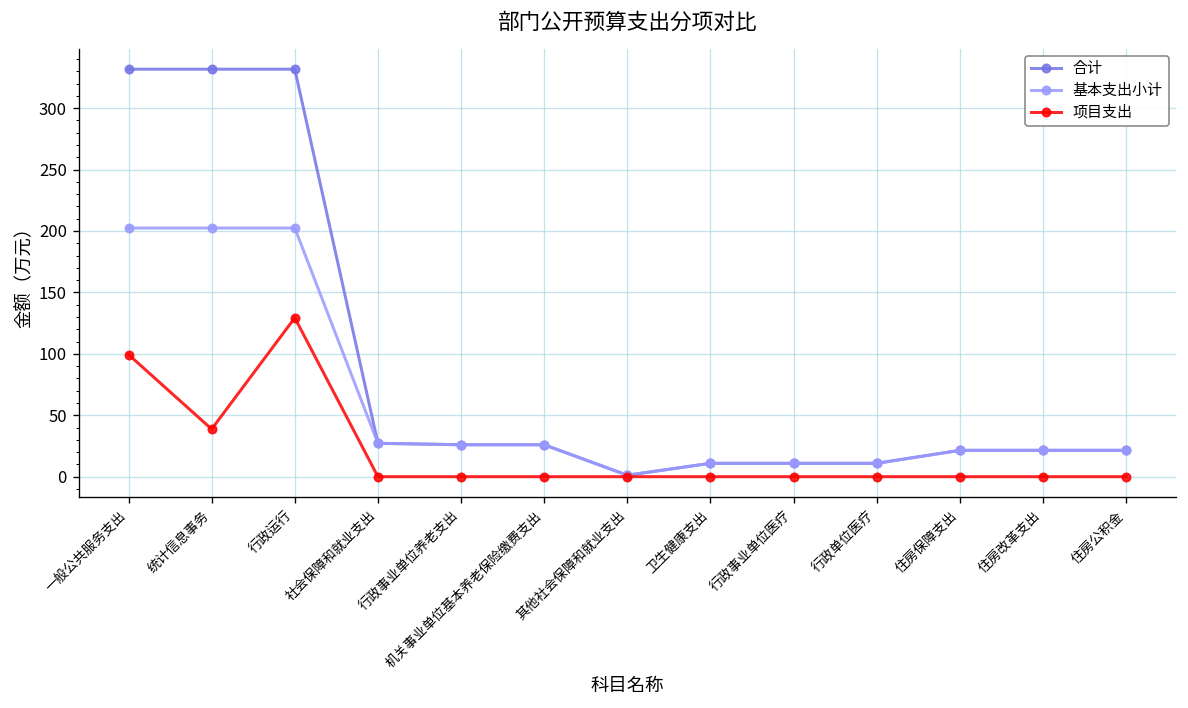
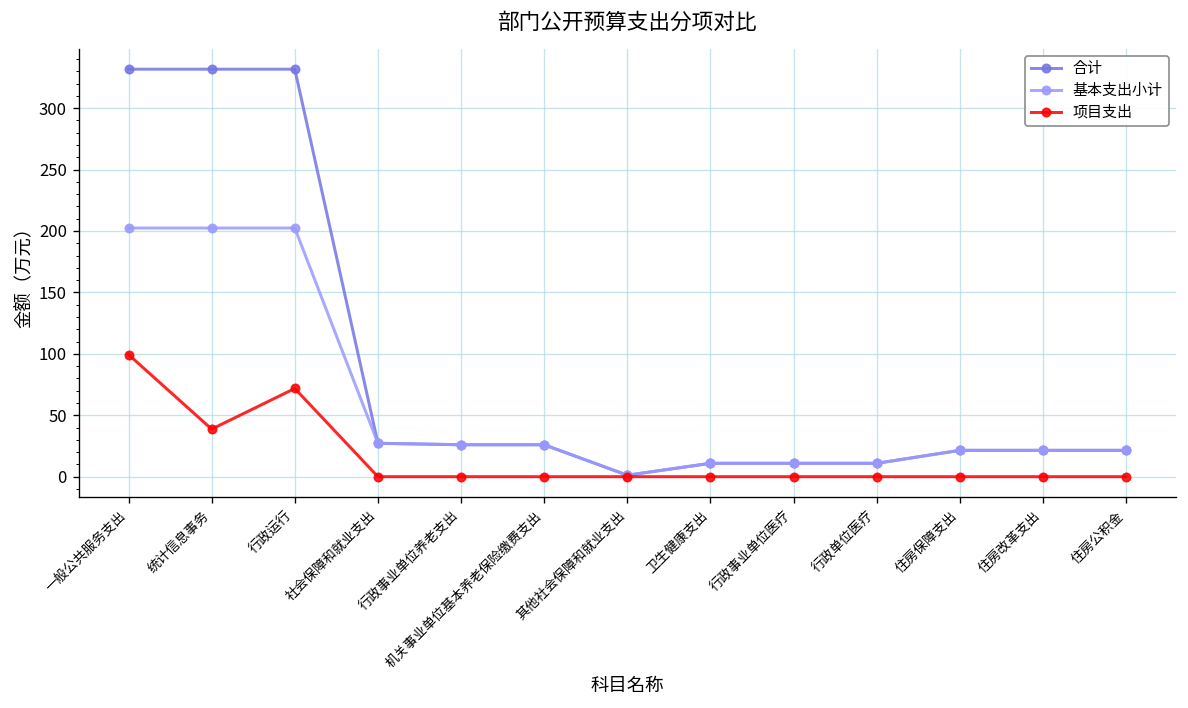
项目支出, 行政运行: 129 -> 72
